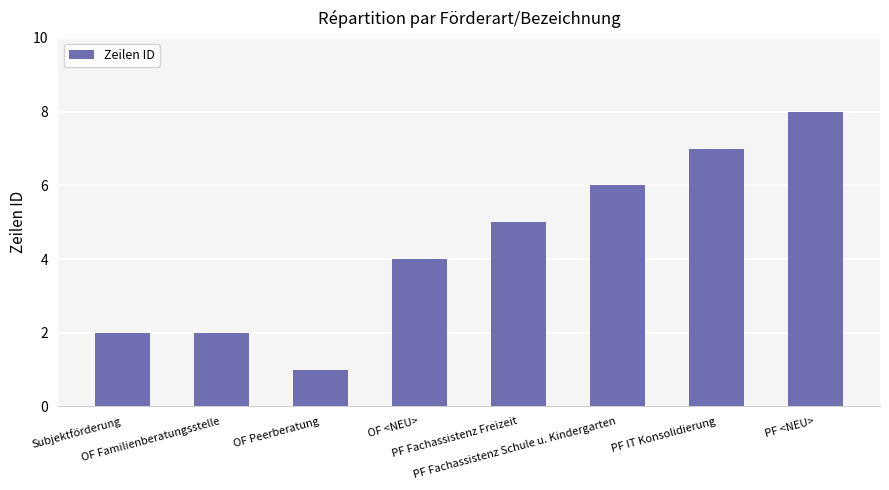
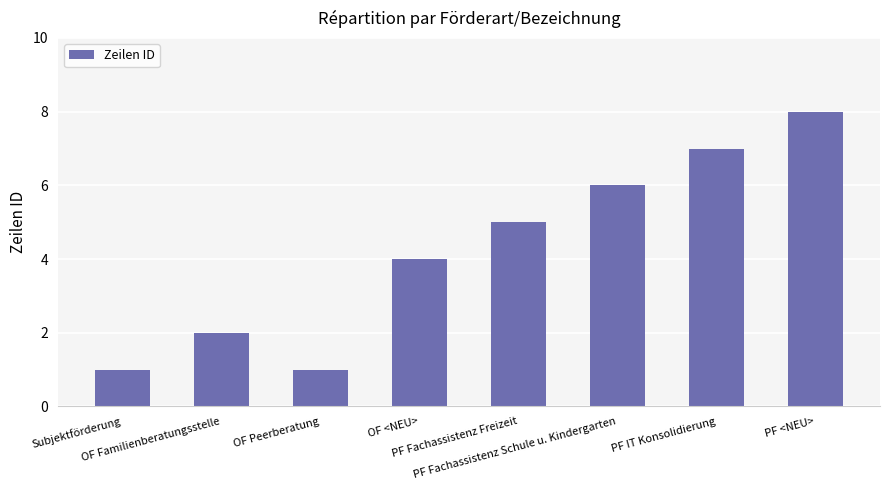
Subjektförderung: 2 -> 1
